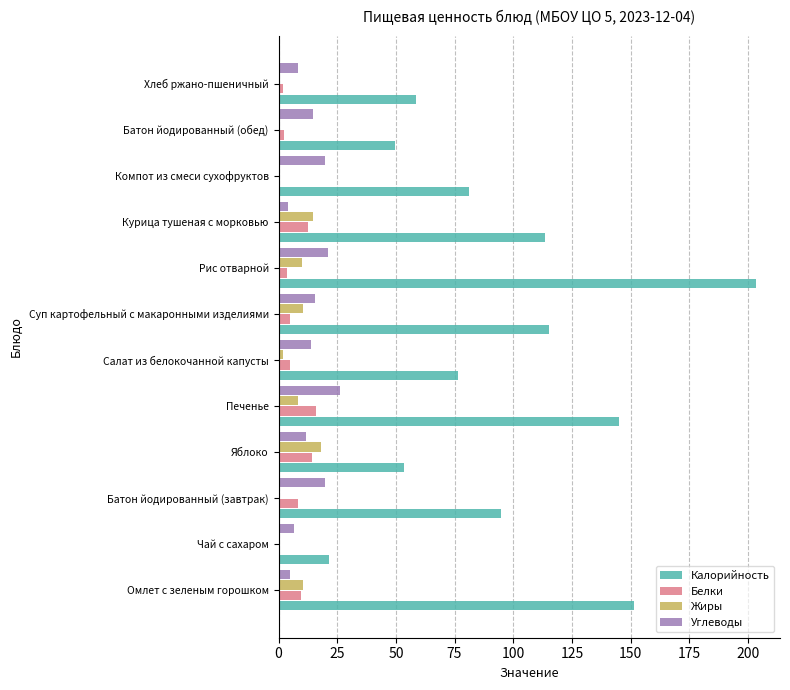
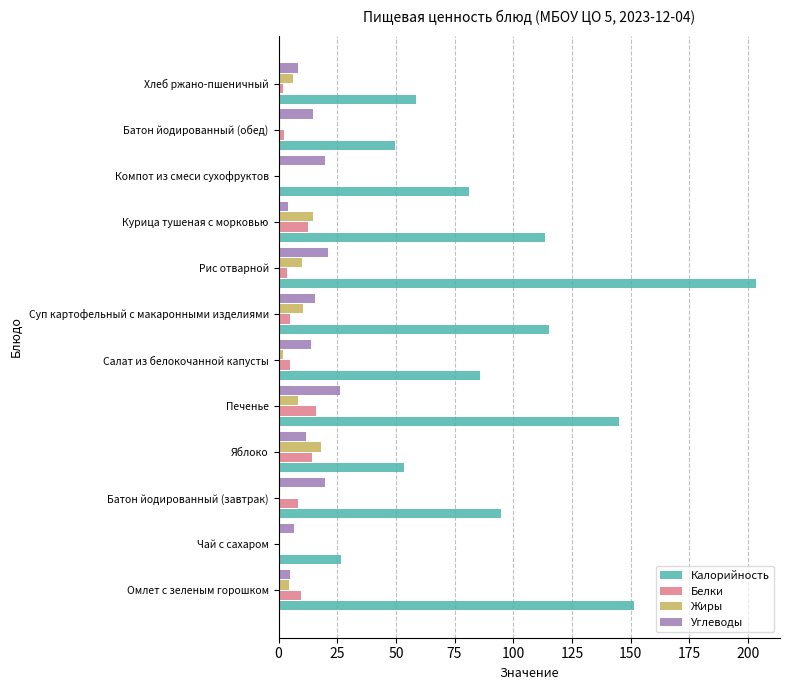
Жиры, Хлеб ржано-пшеничный: 0 -> 6
Калорийность, Салат из белокочанной капусты: 77 -> 86
Калорийность, Чай с сахаром: 21 -> 27
Жиры, Омлет с зеленым горошком: 11 -> 5
